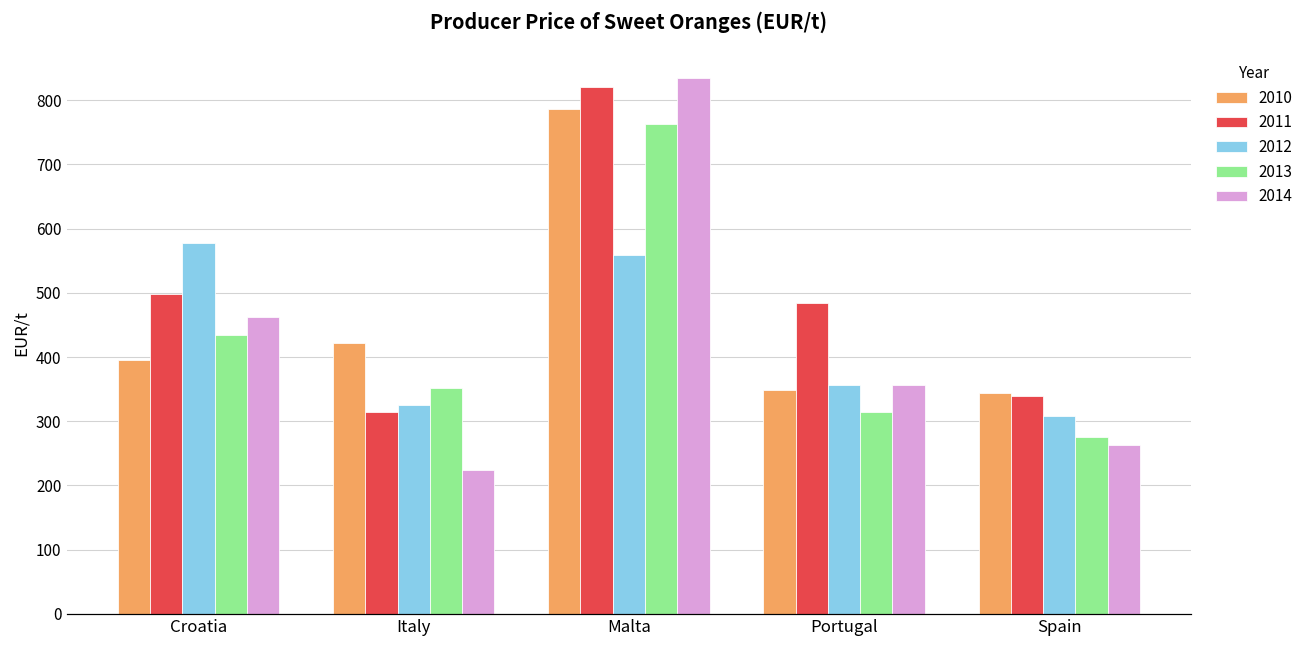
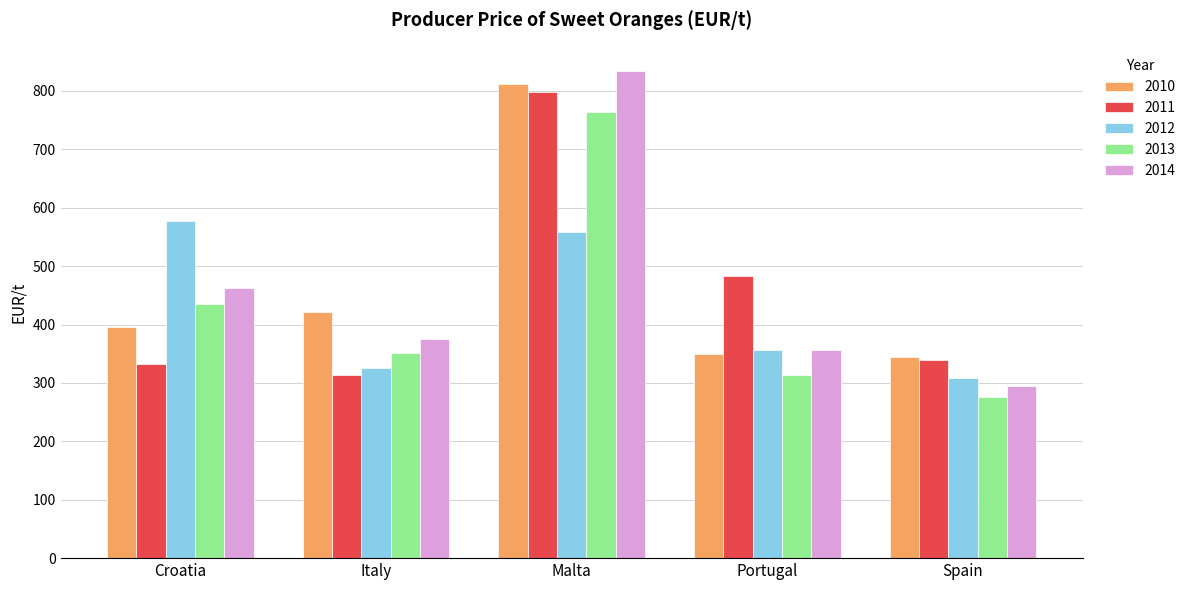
2011, Croatia: 500 -> 330
2014, Italy: 220 -> 370
2010, Malta: 790 -> 810
2011, Malta: 820 -> 800
2014, Spain: 260 -> 290
